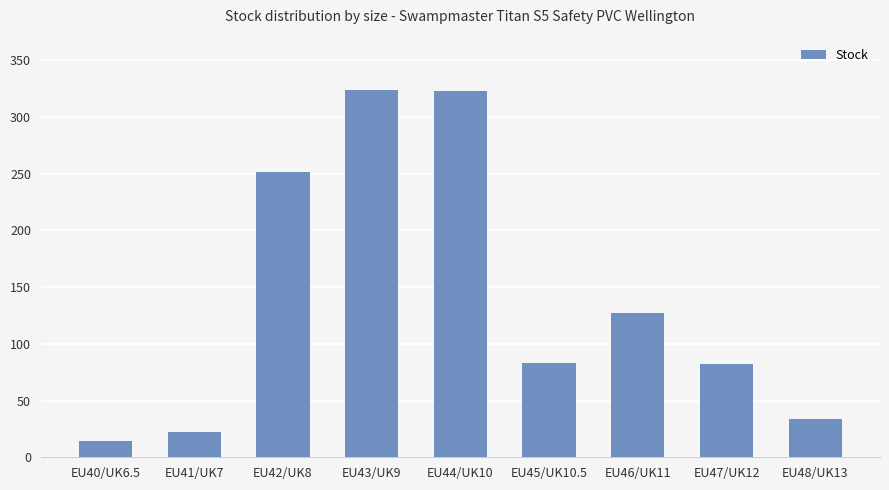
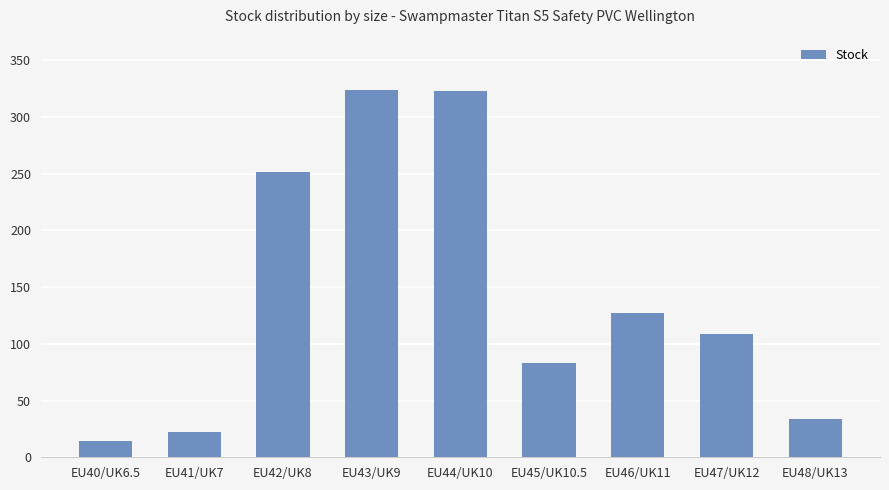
EU47/UK12: 82 -> 108
